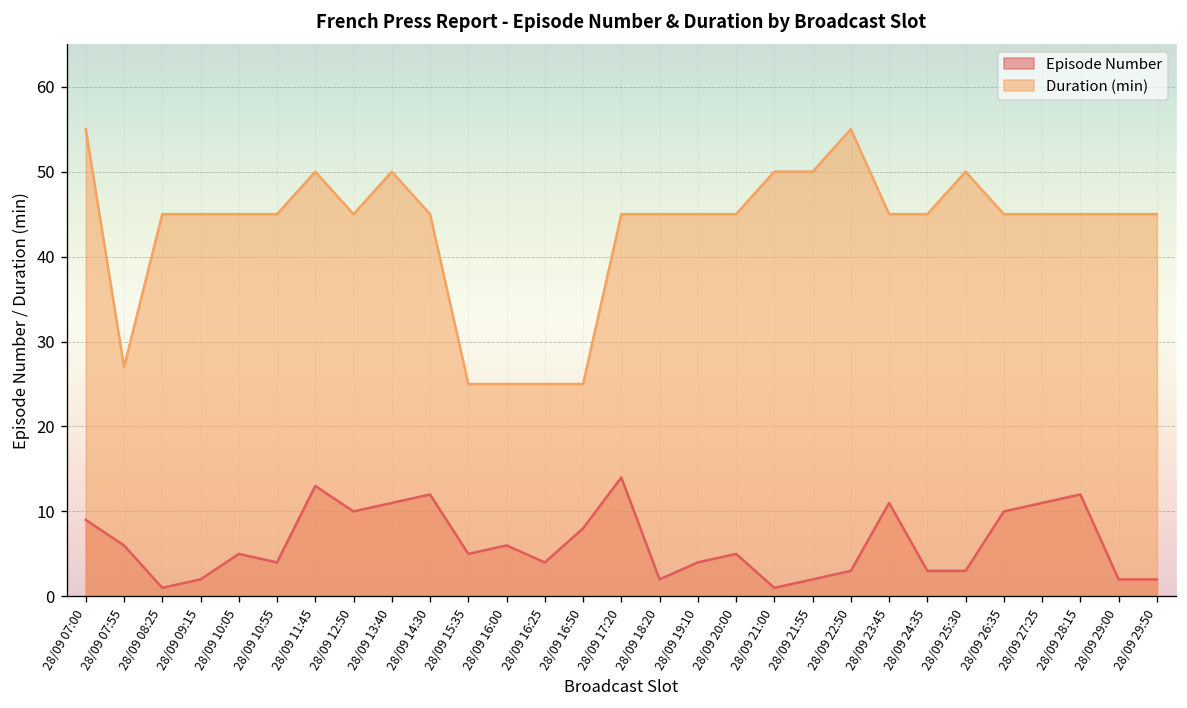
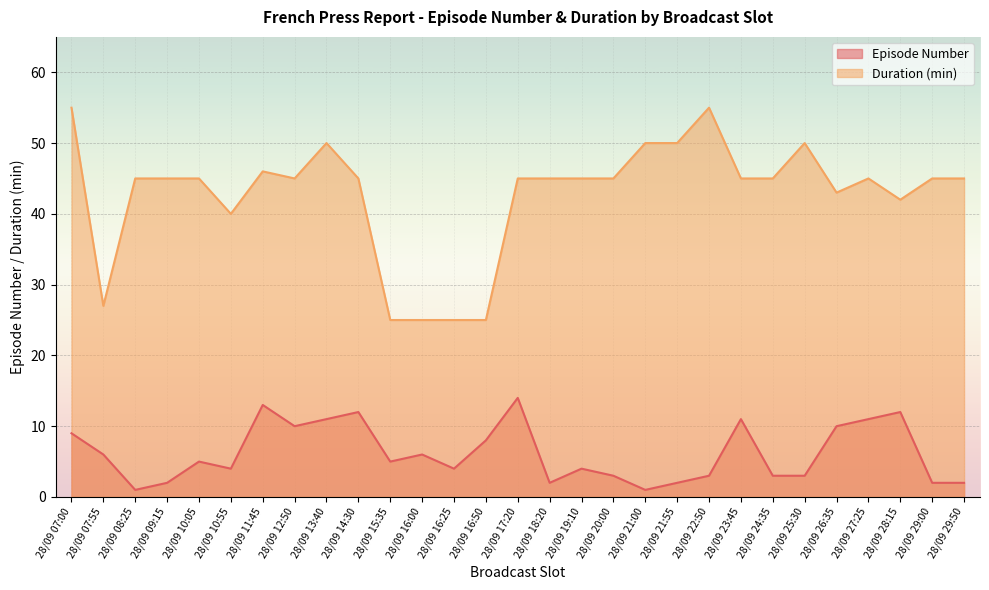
Duration (min), 28/09 10:55: 45 -> 40
Duration (min), 28/09 11:45: 50 -> 46
Episode Number, 28/09 20:00: 5 -> 3
Duration (min), 28/09 26:35: 45 -> 43
Duration (min), 28/09 28:15: 45 -> 42
